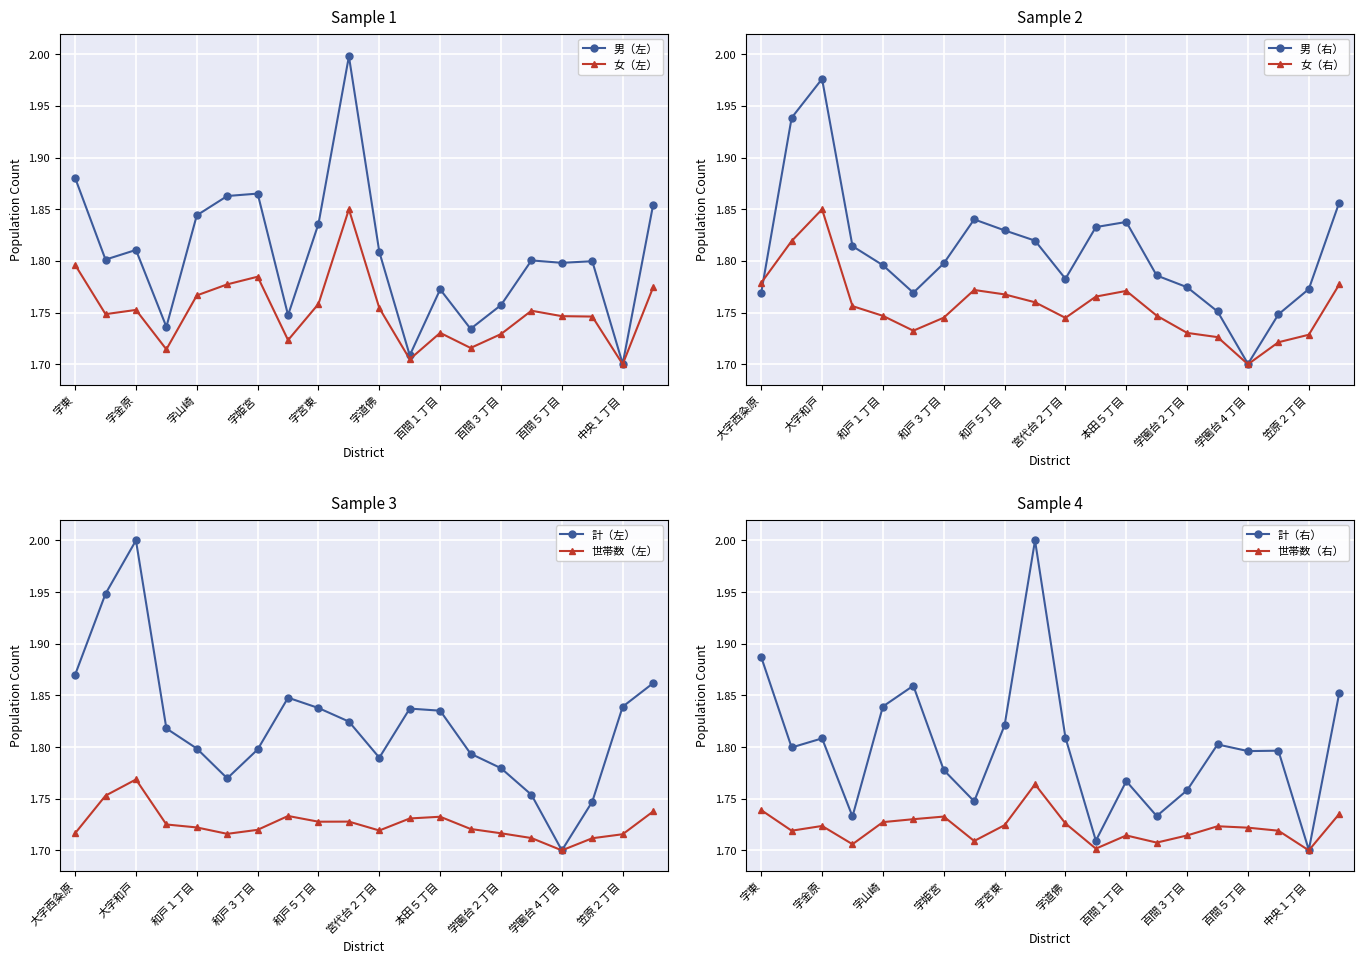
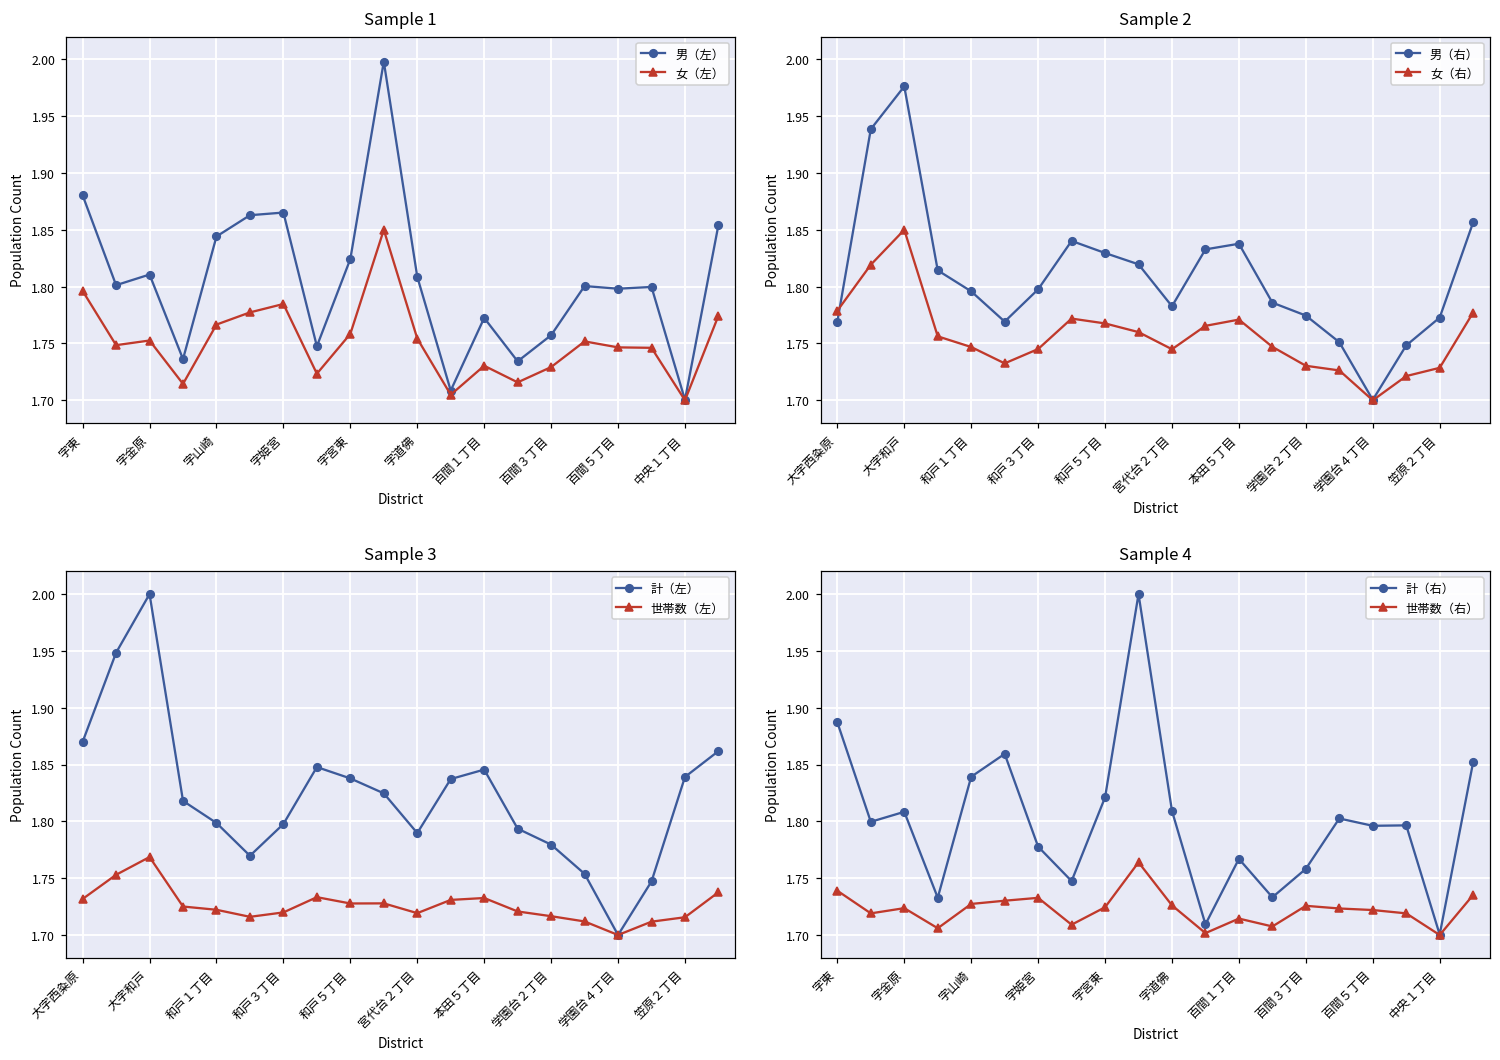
Sample 1, 男（左）, 字宮東: 1.836 -> 1.824
Sample 3, 世帯数（左）, 大字西粂原: 1.717 -> 1.732
Sample 3, 計（左）, 本田５丁目: 1.835 -> 1.846
Sample 4, 世帯数（右）, 百間３丁目: 1.714 -> 1.726
